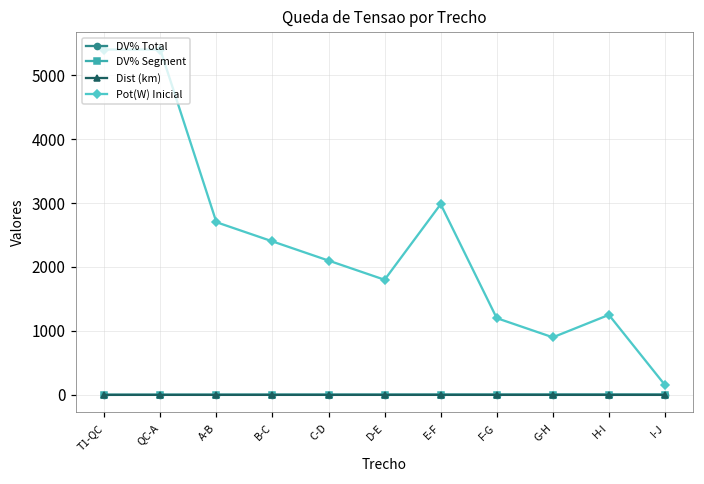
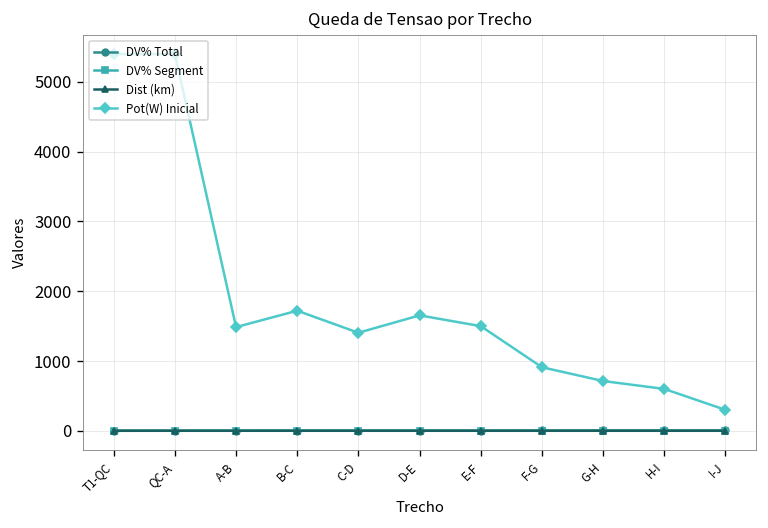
Pot(W) Inicial, A-B: 2700 -> 1500
Pot(W) Inicial, B-C: 2400 -> 1700
Pot(W) Inicial, C-D: 2100 -> 1400
Pot(W) Inicial, D-E: 1800 -> 1700
Pot(W) Inicial, E-F: 3000 -> 1500
Pot(W) Inicial, F-G: 1200 -> 900
Pot(W) Inicial, G-H: 900 -> 700
Pot(W) Inicial, H-I: 1300 -> 600
Pot(W) Inicial, I-J: 200 -> 300
